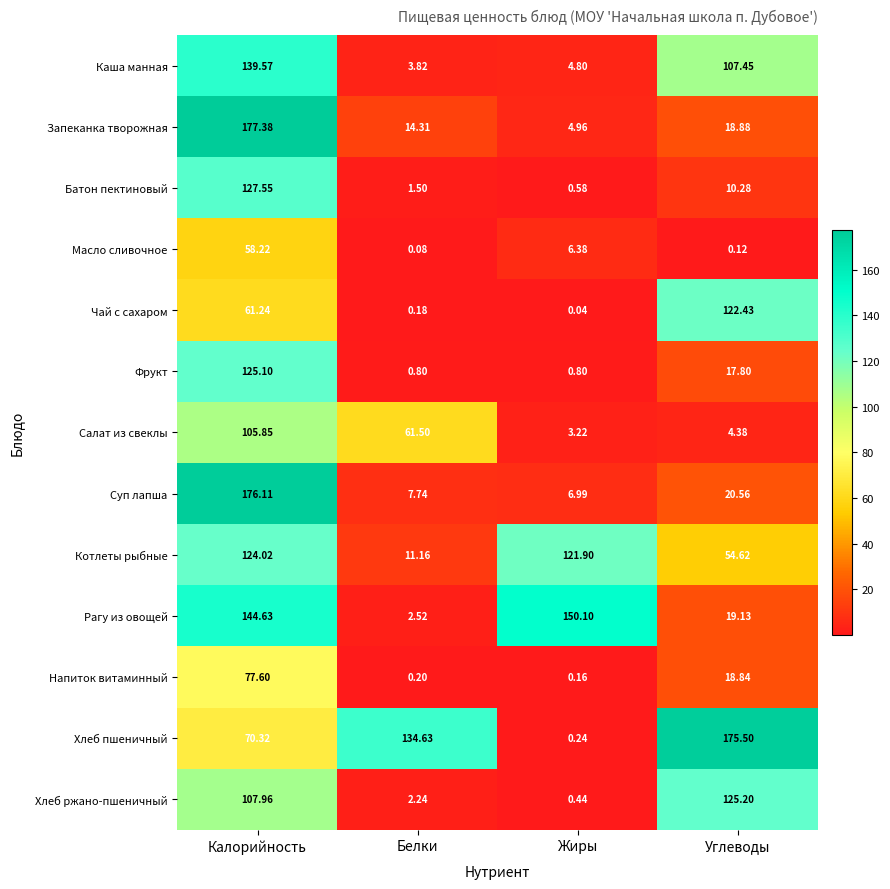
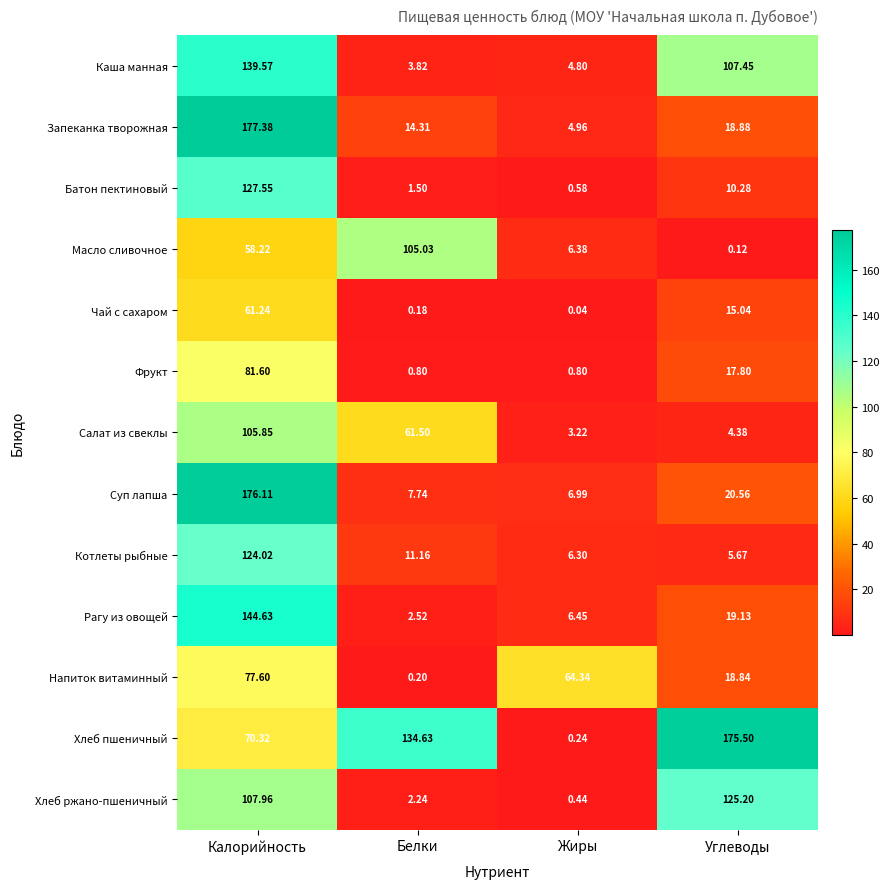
Масло сливочное, Белки: 0.08 -> 105.03
Чай с сахаром, Углеводы: 122.43 -> 15.04
Фрукт, Калорийность: 125.10 -> 81.60
Котлеты рыбные, Жиры: 121.90 -> 6.30
Котлеты рыбные, Углеводы: 54.62 -> 5.67
Рагу из овощей, Жиры: 150.10 -> 6.45
Напиток витаминный, Жиры: 0.16 -> 64.34
